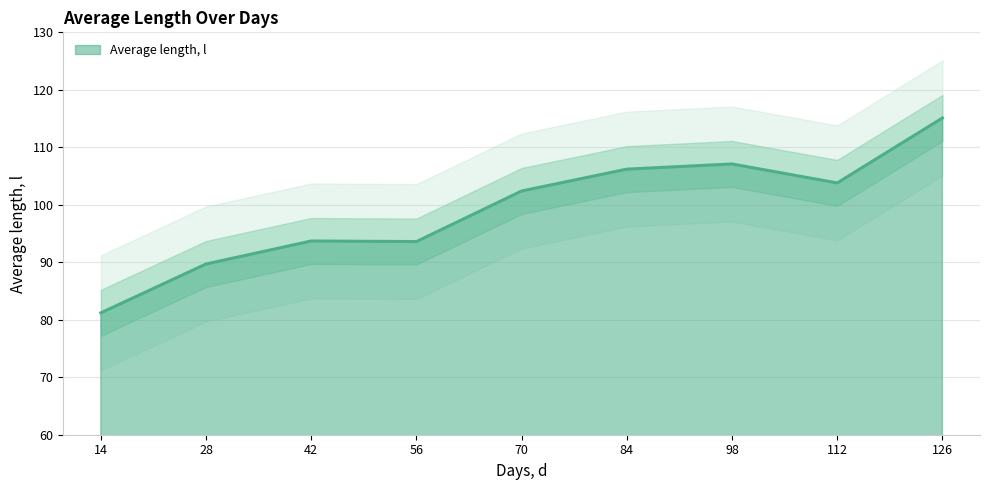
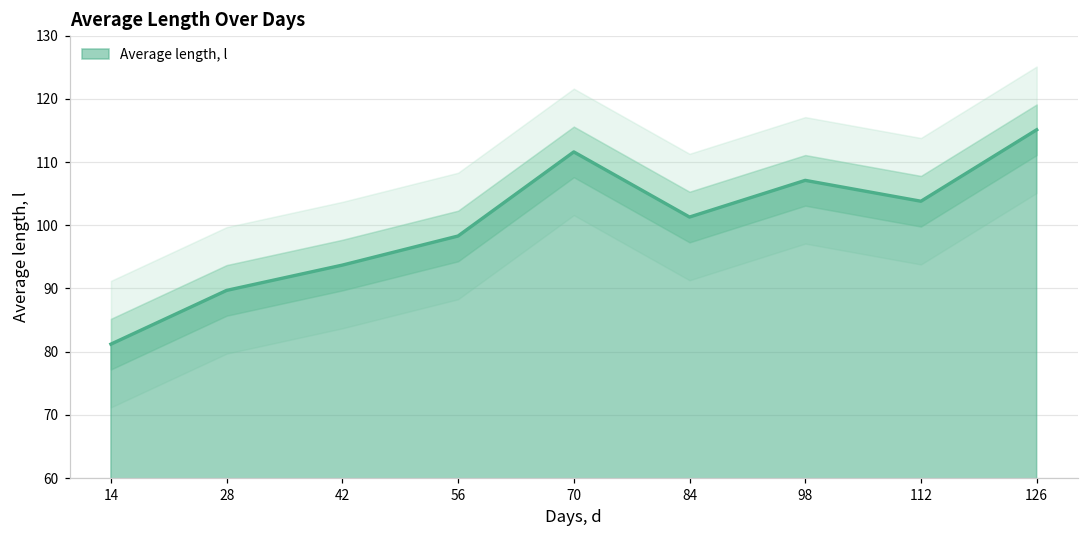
Average length, l, 56: 94 -> 98
Average length, l, 70: 102 -> 112
Average length, l, 84: 106 -> 101
